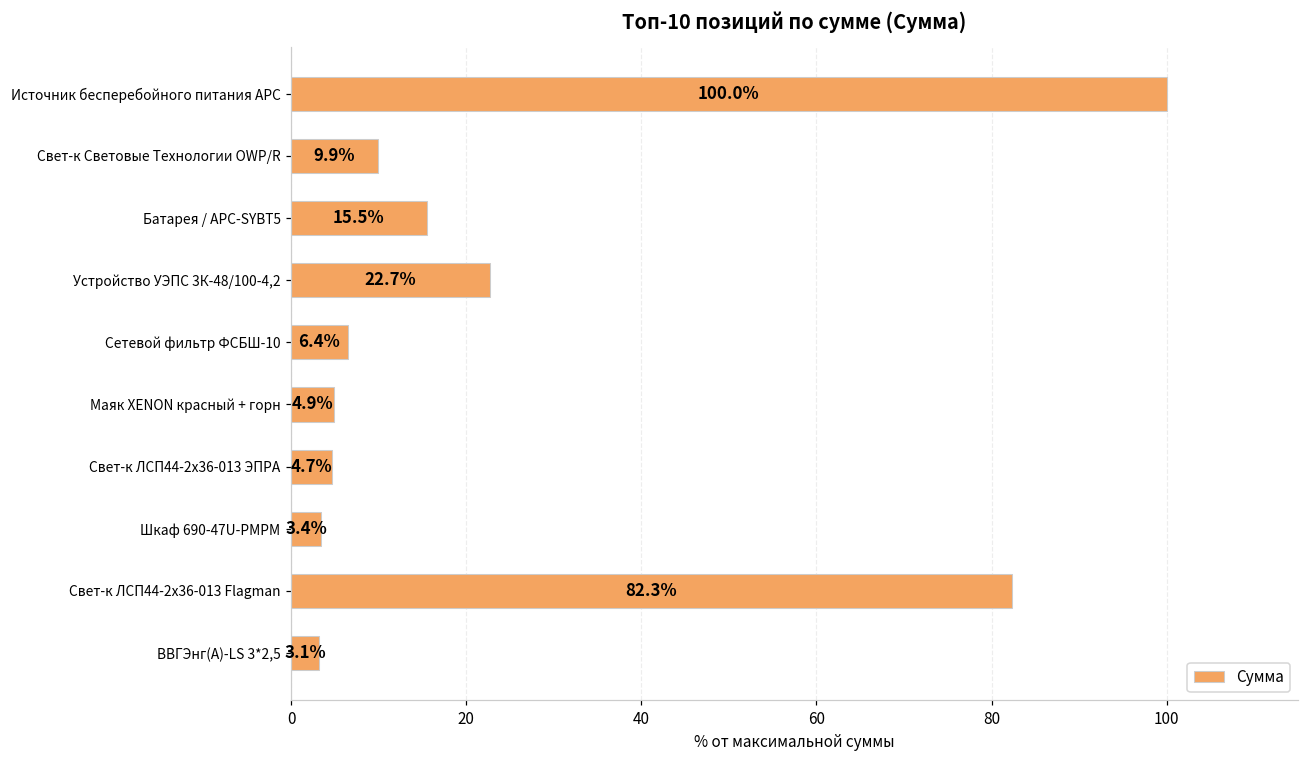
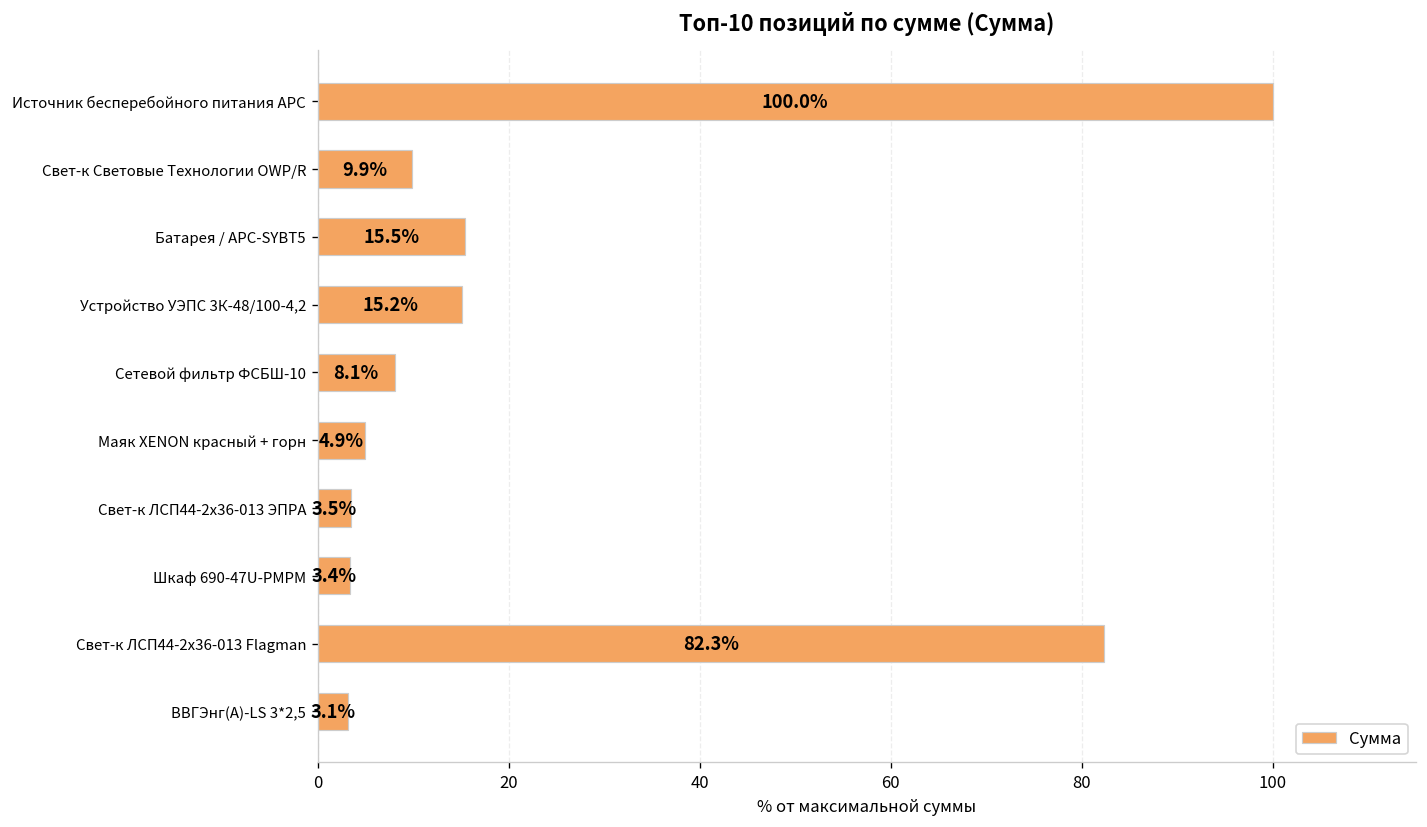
Устройство УЭПС 3К-48/100-4,2: 22.7% -> 15.2%
Сетевой фильтр ФСБШ-10: 6.4% -> 8.1%
Свет-к ЛСП44-2х36-013 ЭПРА: 4.7% -> 3.5%
